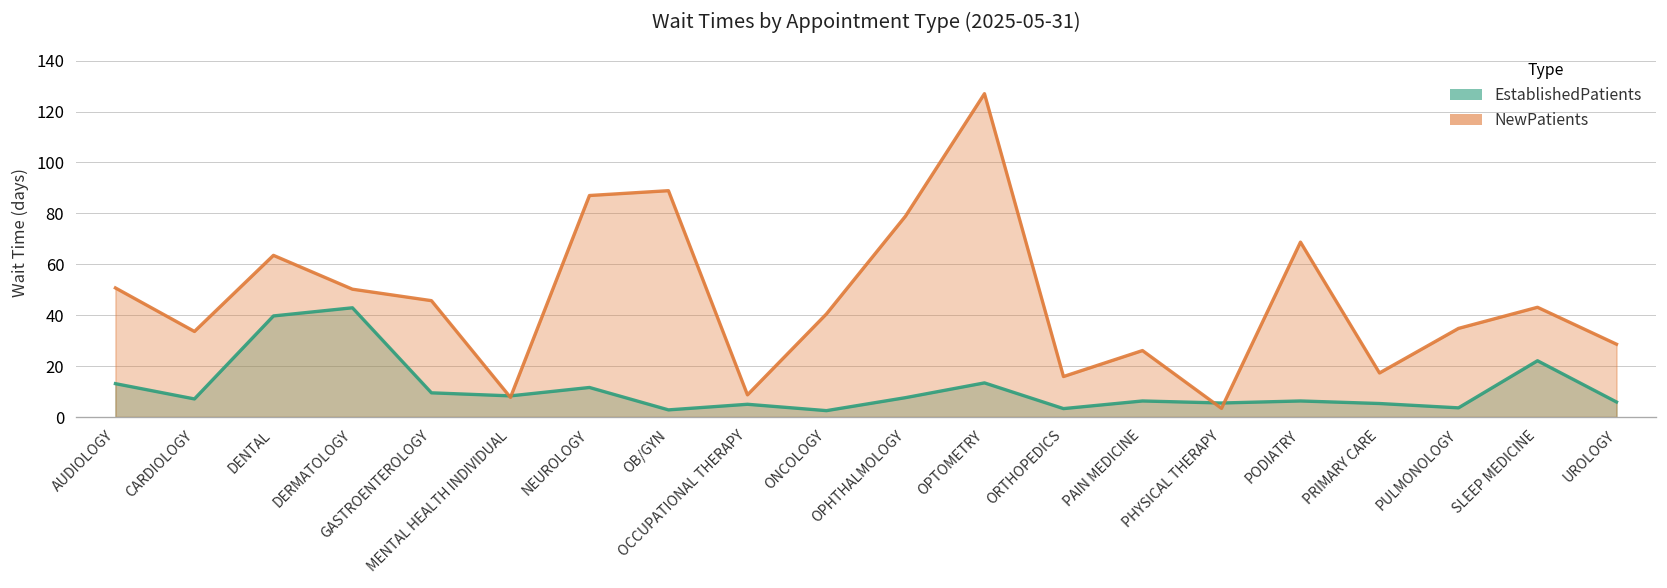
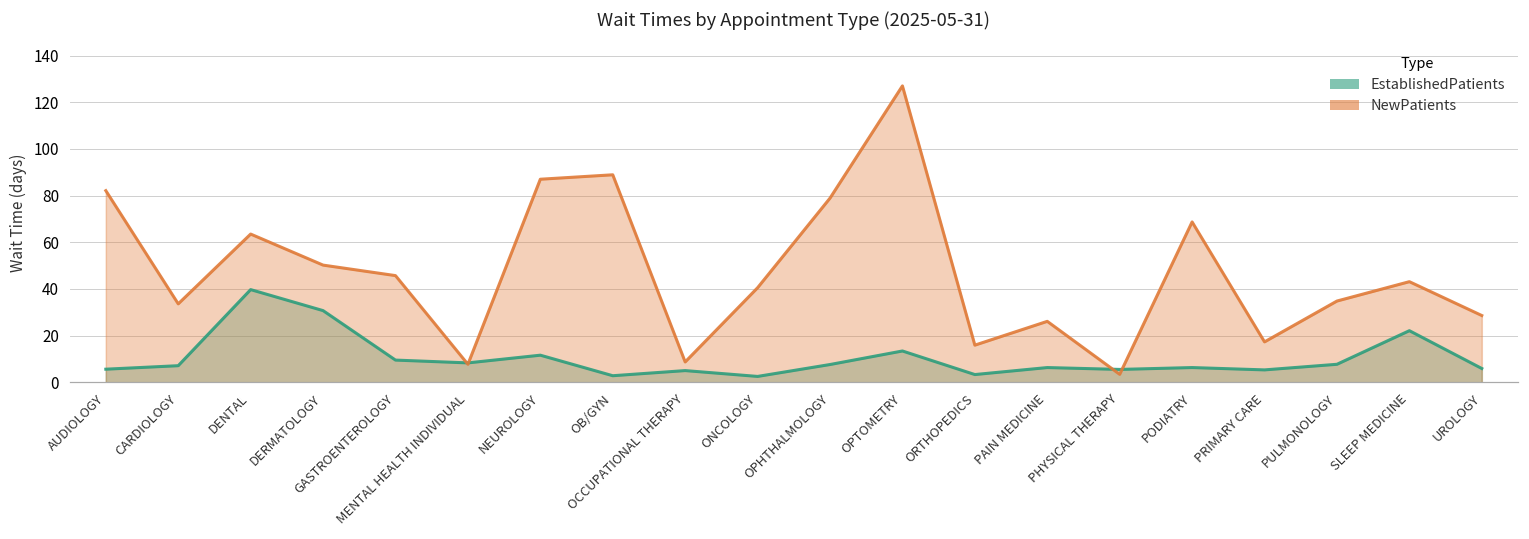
EstablishedPatients, AUDIOLOGY: 13 -> 6
NewPatients, AUDIOLOGY: 51 -> 82
EstablishedPatients, DERMATOLOGY: 43 -> 31
EstablishedPatients, PULMONOLOGY: 4 -> 8
